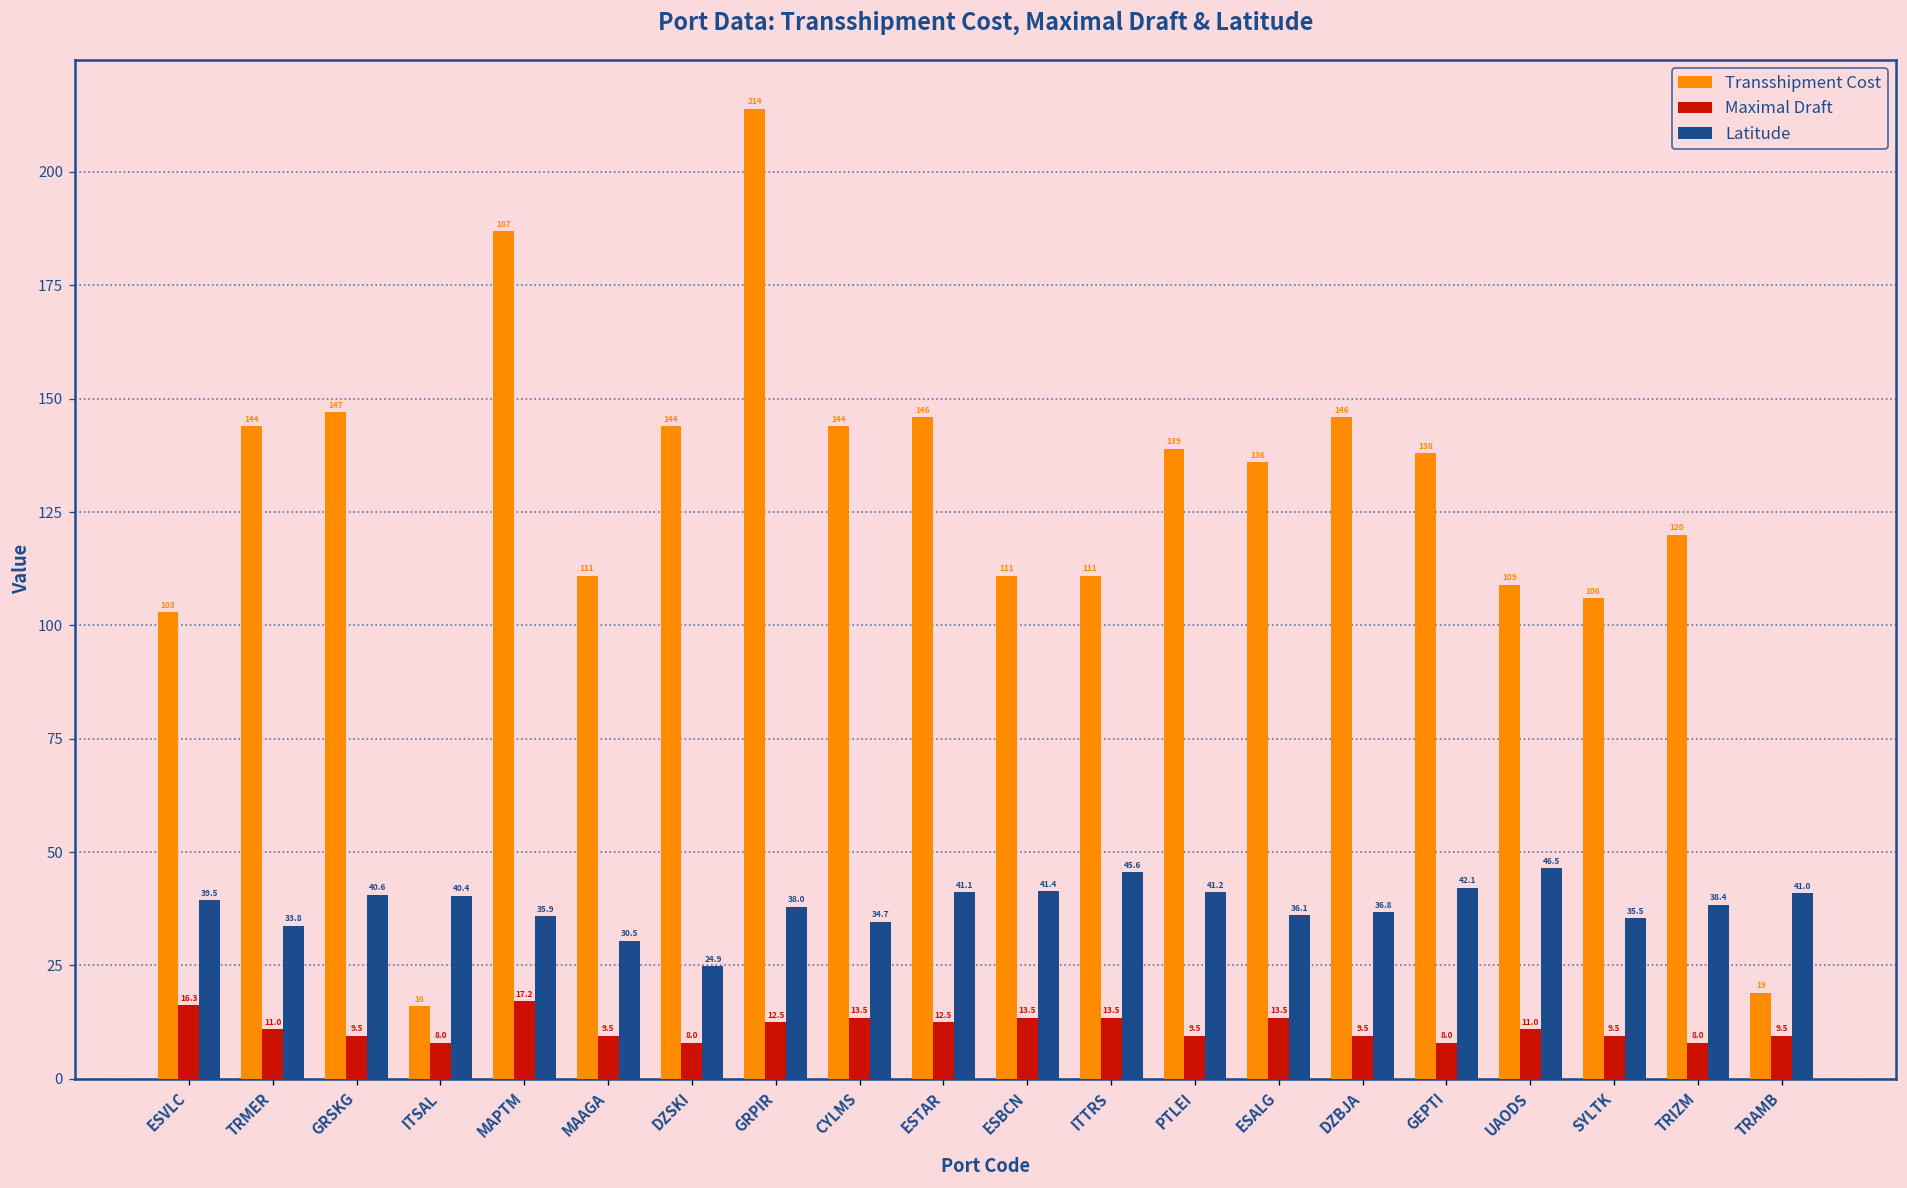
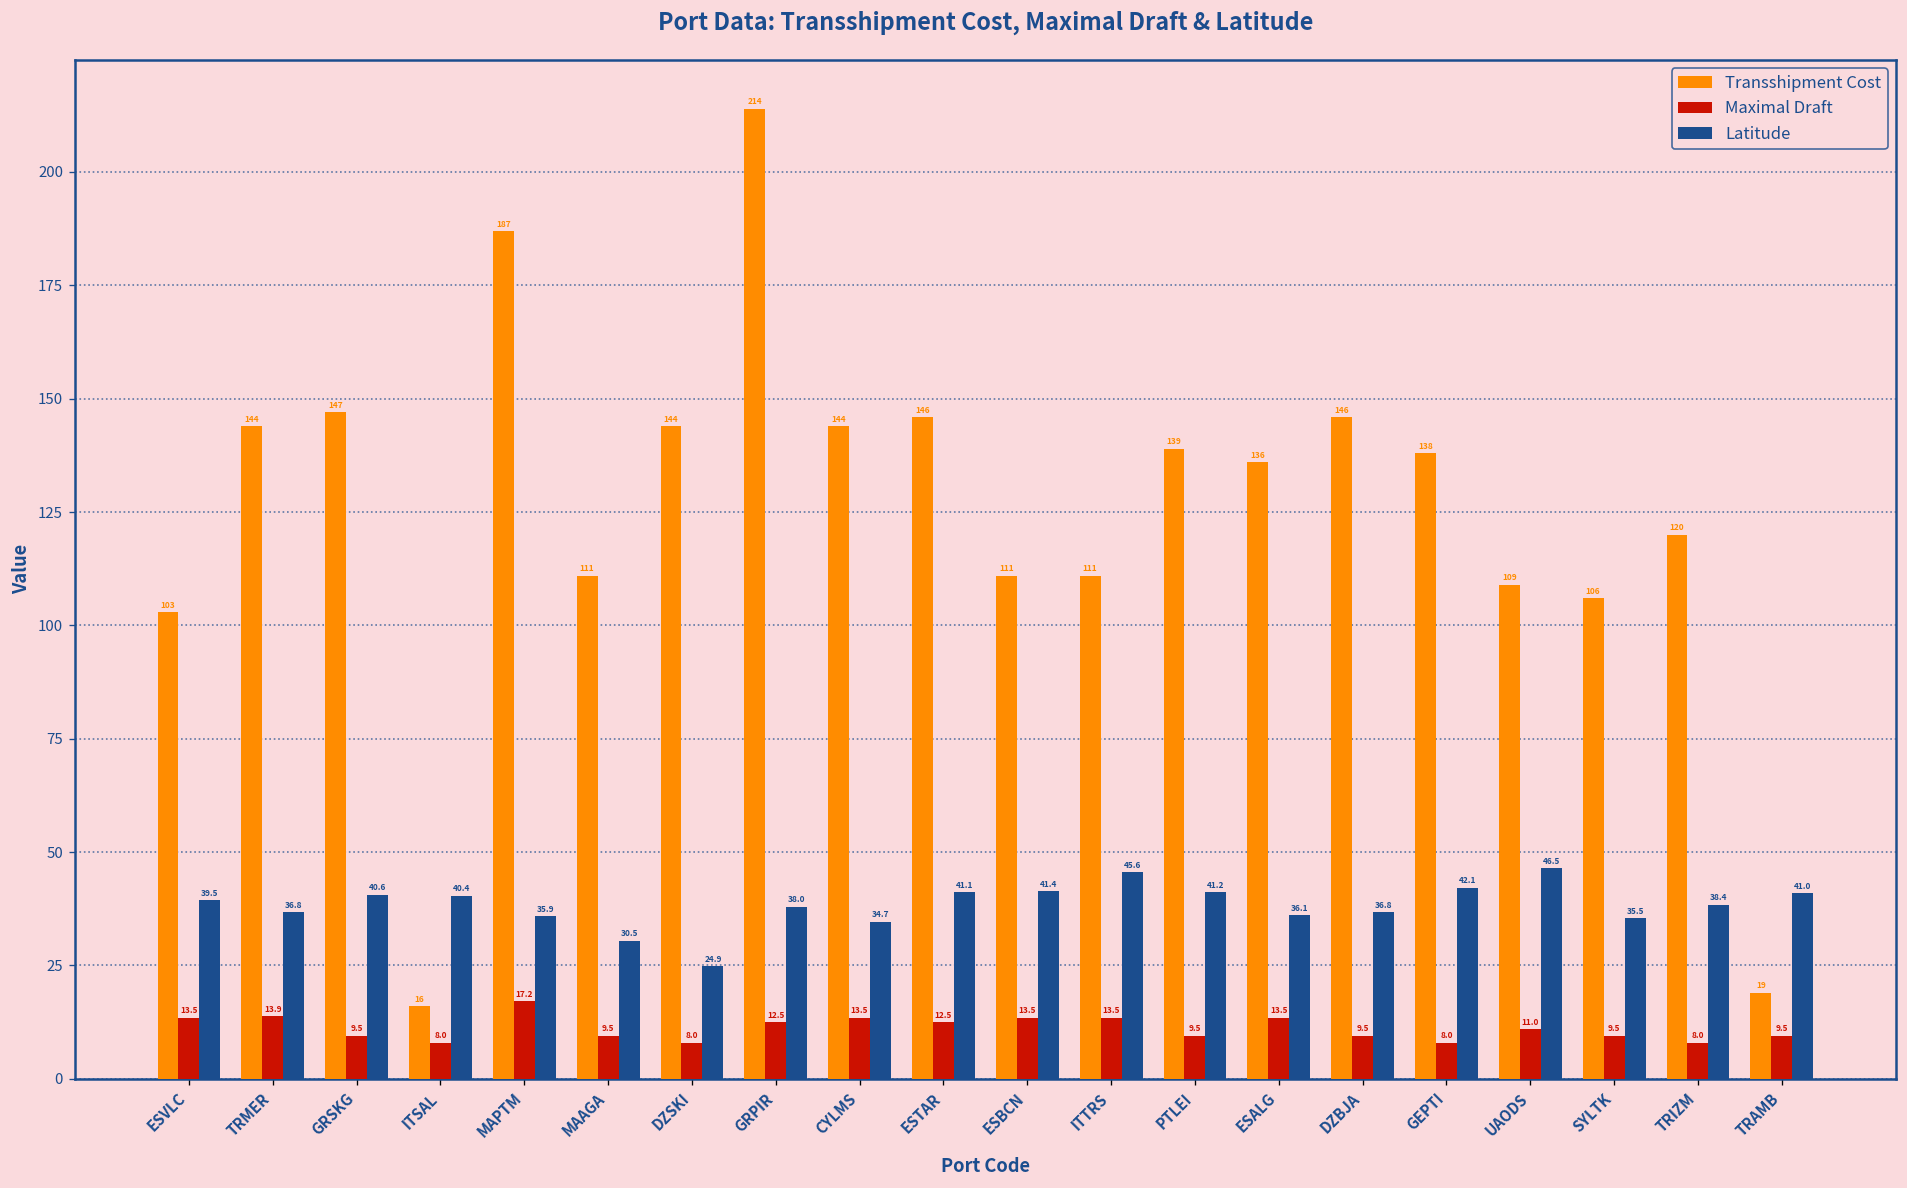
Maximal Draft, ESVLC: 16.3 -> 13.5
Maximal Draft, TRMER: 11.0 -> 13.9
Latitude, TRMER: 33.8 -> 36.8
